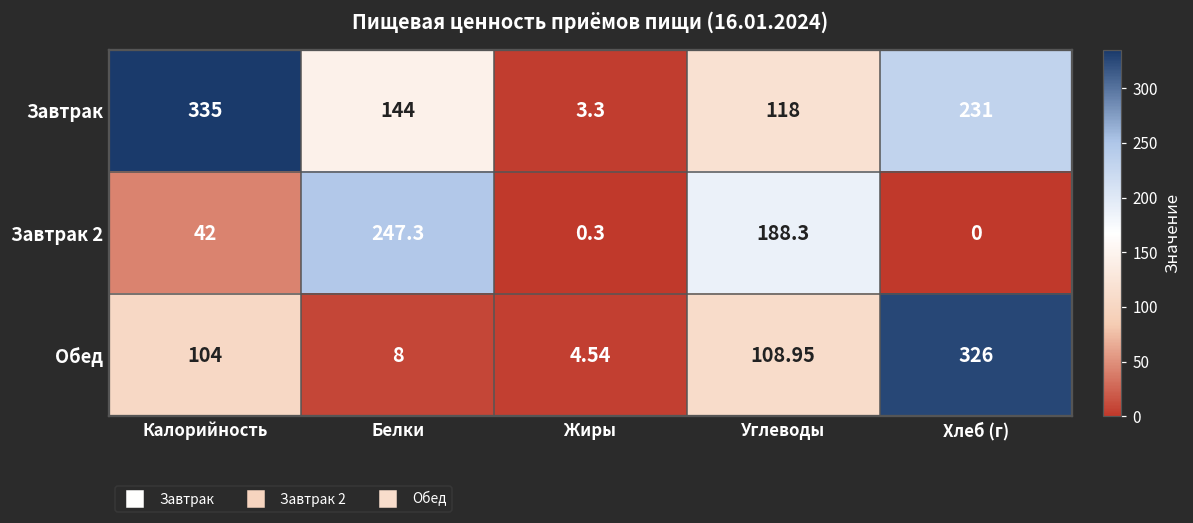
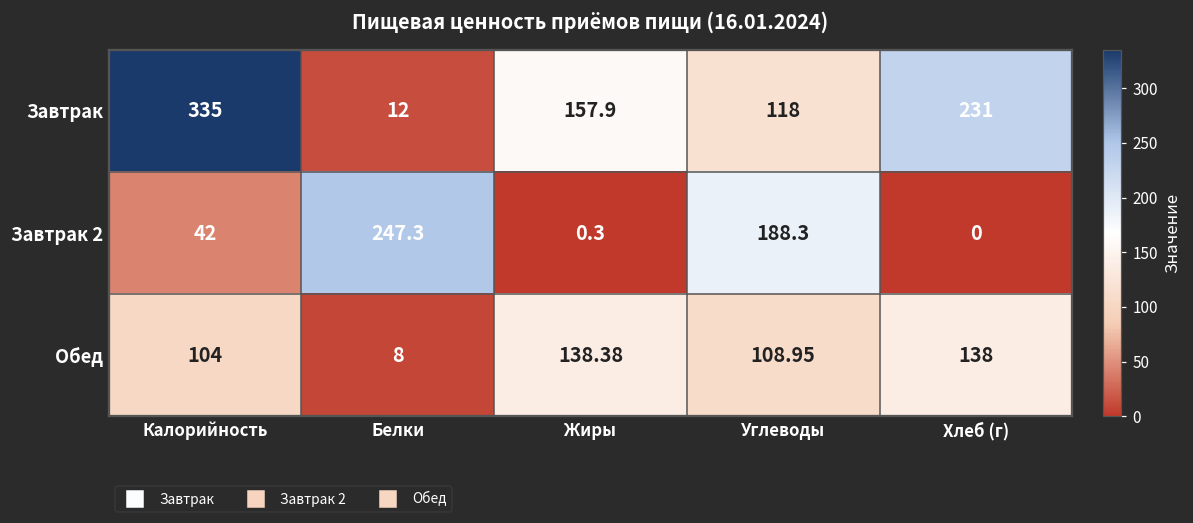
Завтрак, Белки: 144 -> 12
Завтрак, Жиры: 3.3 -> 157.9
Обед, Жиры: 4.54 -> 138.38
Обед, Хлеб (г): 326 -> 138
